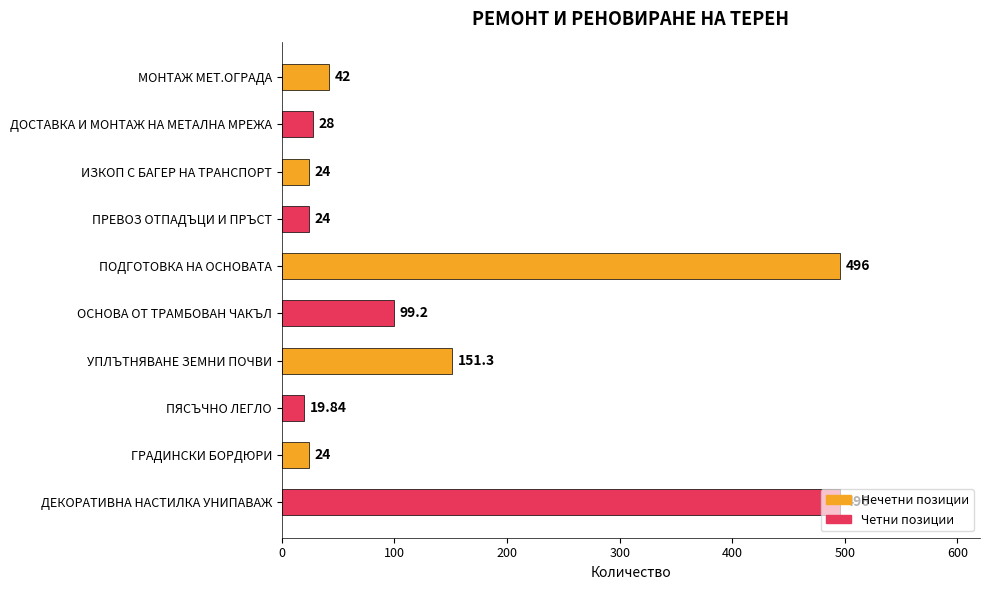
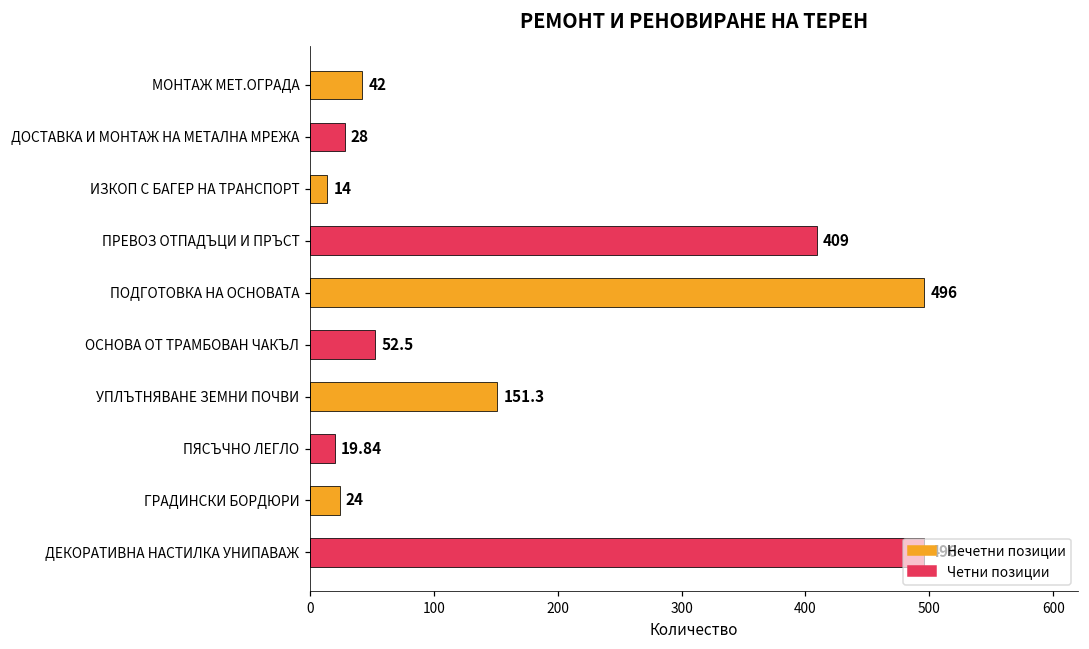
ИЗКОП С БАГЕР НА ТРАНСПОРТ: 24 -> 14
ПРЕВОЗ ОТПАДЪЦИ И ПРЪСТ: 24 -> 409
ОСНОВА ОТ ТРАМБОВАН ЧАКЪЛ: 99.2 -> 52.5
